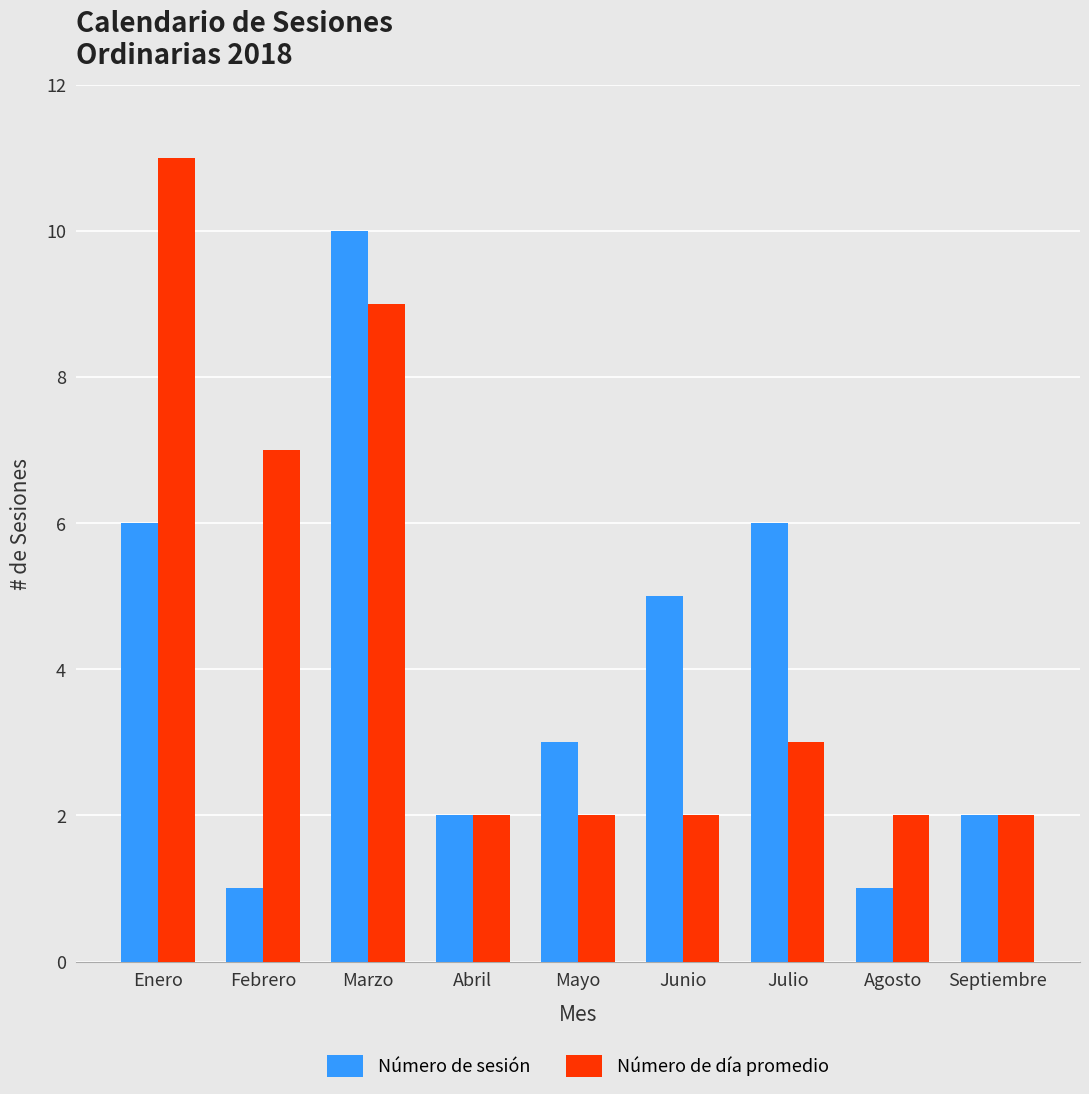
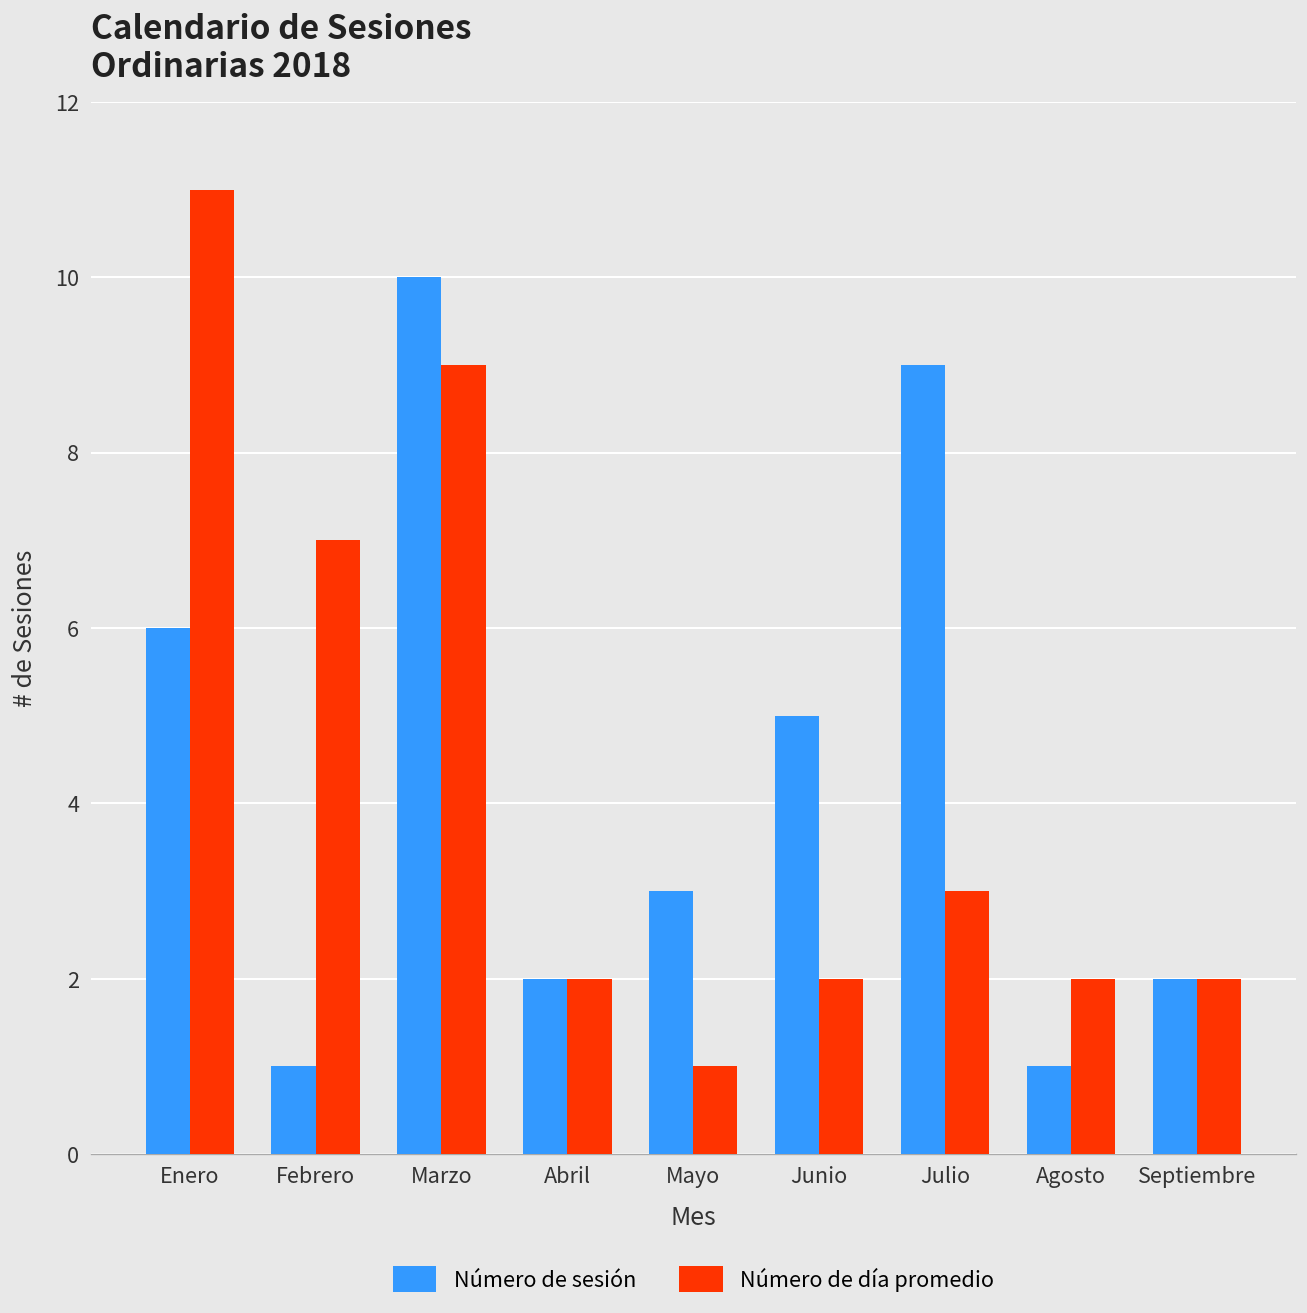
Número de día promedio, Mayo: 2 -> 1
Número de sesión, Julio: 6 -> 9
